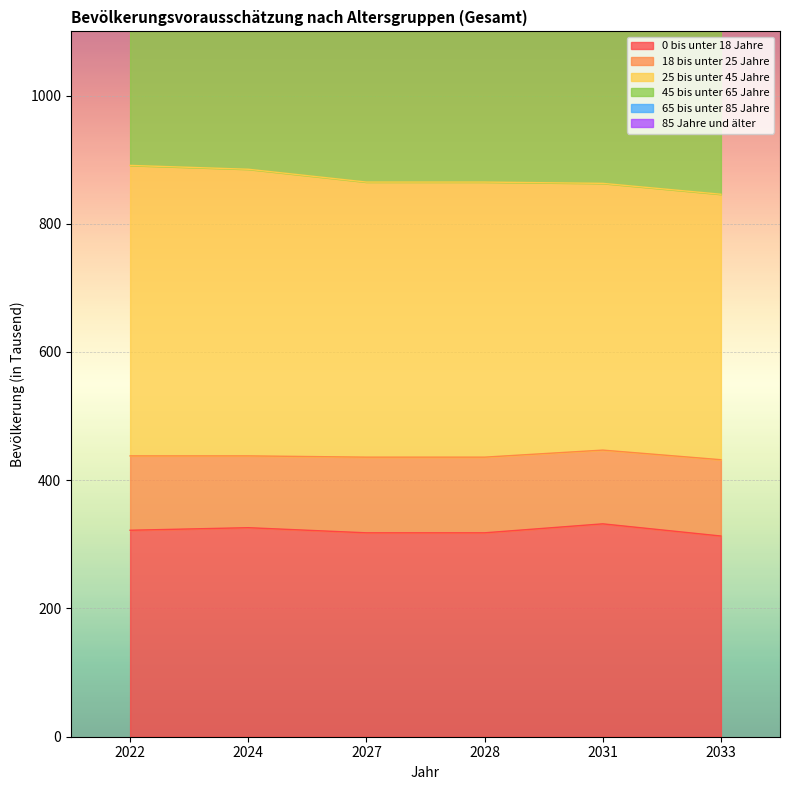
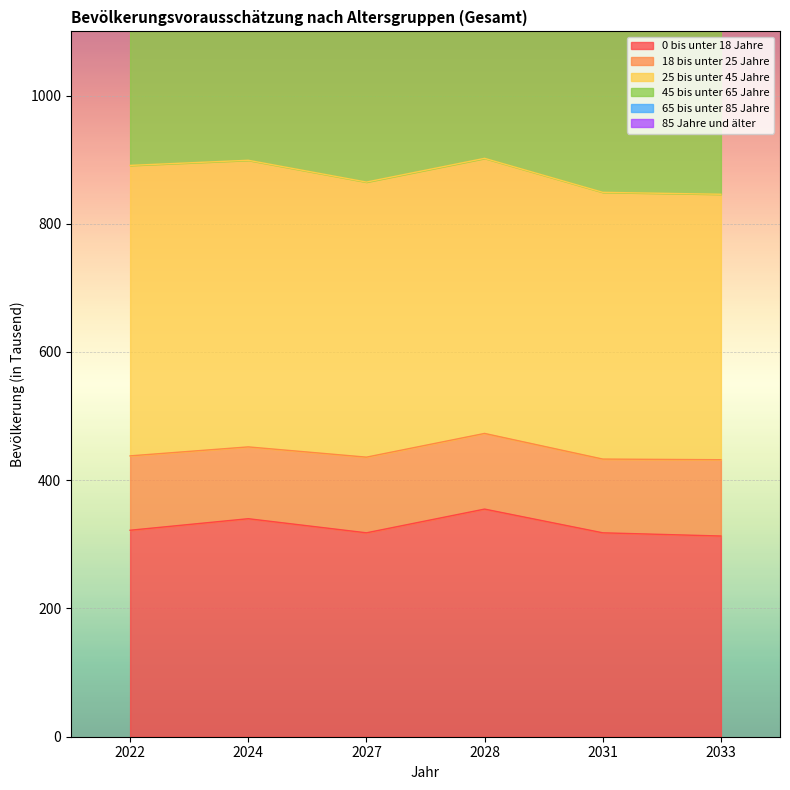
0 bis unter 18 Jahre, 2024: 330 -> 340
0 bis unter 18 Jahre, 2028: 320 -> 360
0 bis unter 18 Jahre, 2031: 330 -> 320
